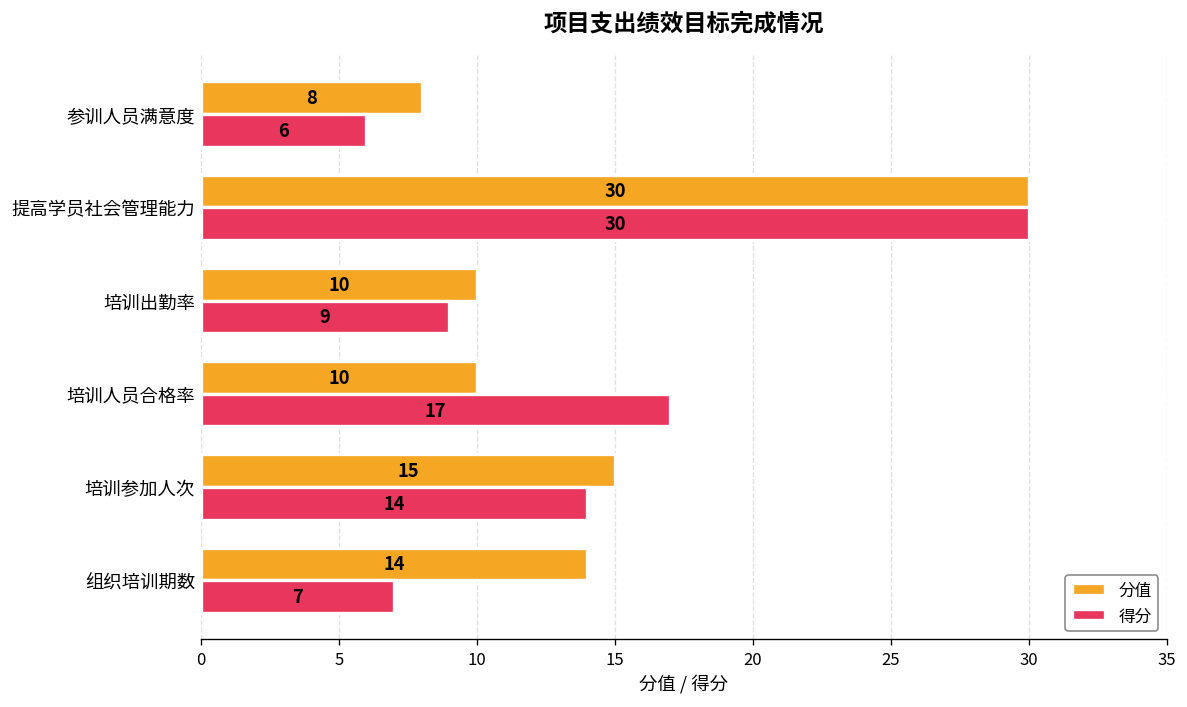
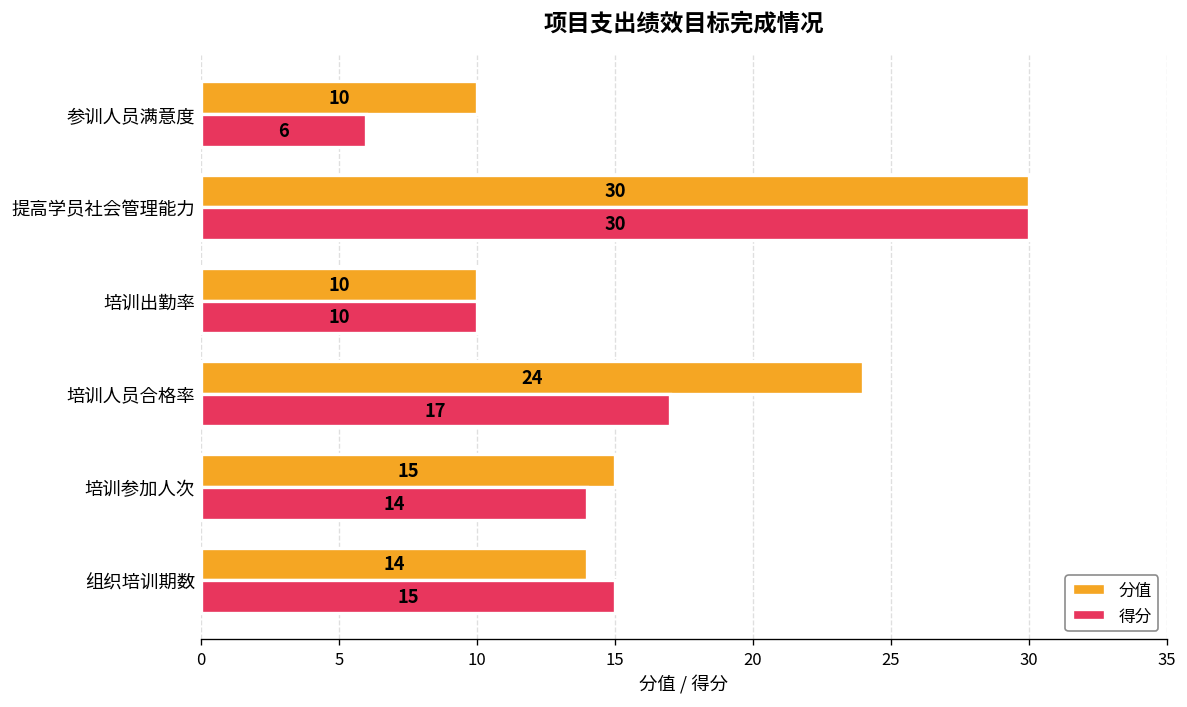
分值, 参训人员满意度: 8 -> 10
得分, 培训出勤率: 9 -> 10
分值, 培训人员合格率: 10 -> 24
得分, 组织培训期数: 7 -> 15
